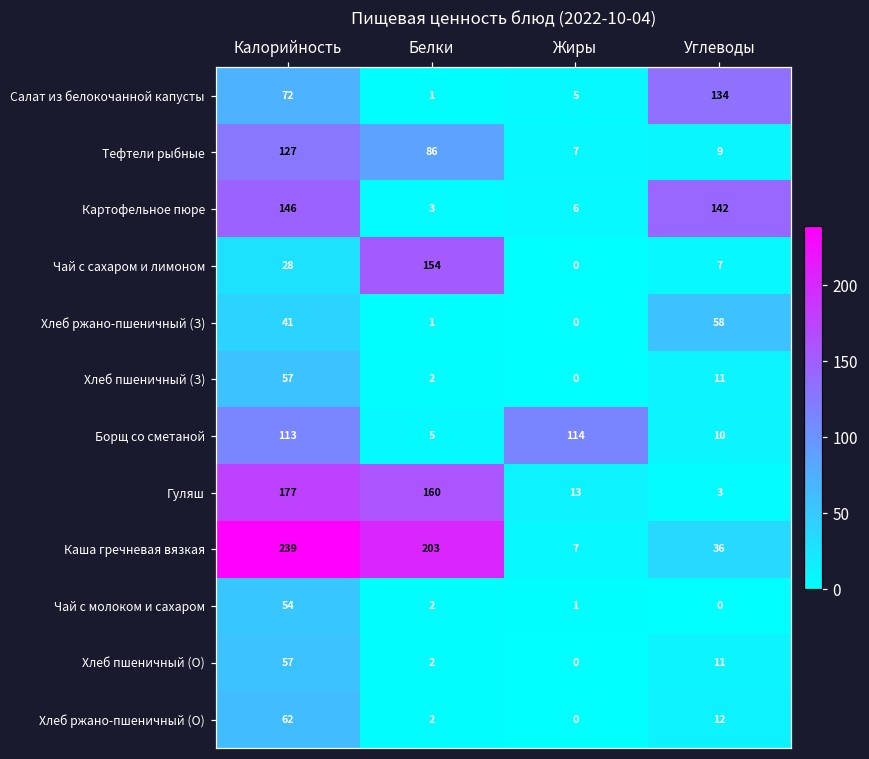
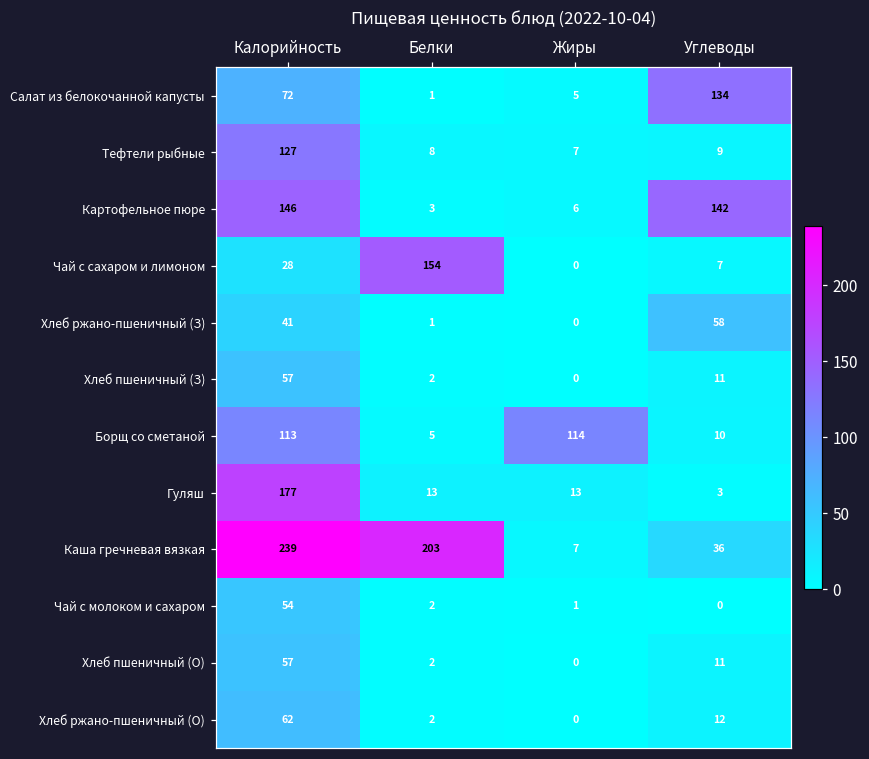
Тефтели рыбные, Белки: 86 -> 8
Гуляш, Белки: 160 -> 13
